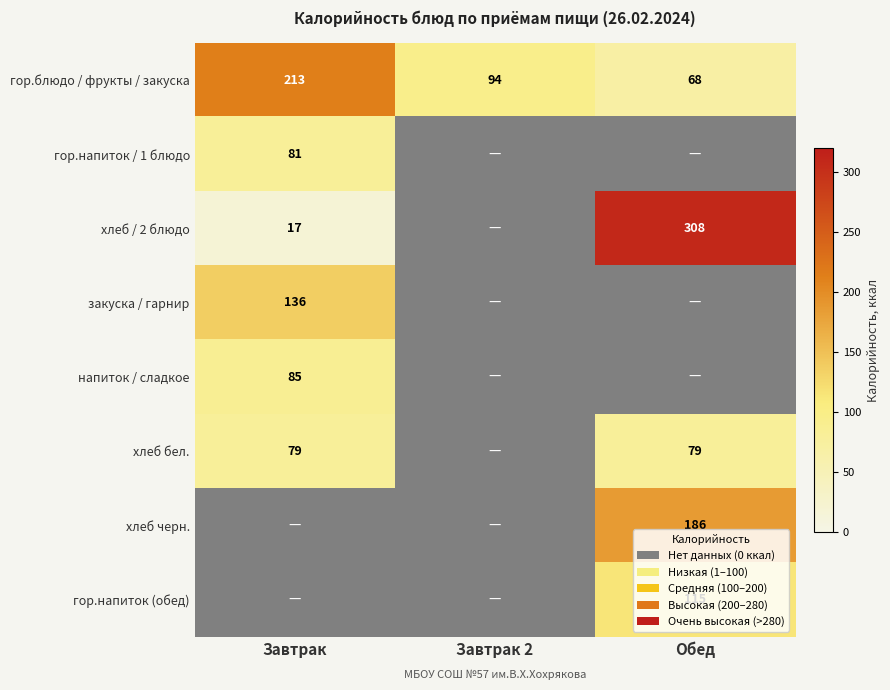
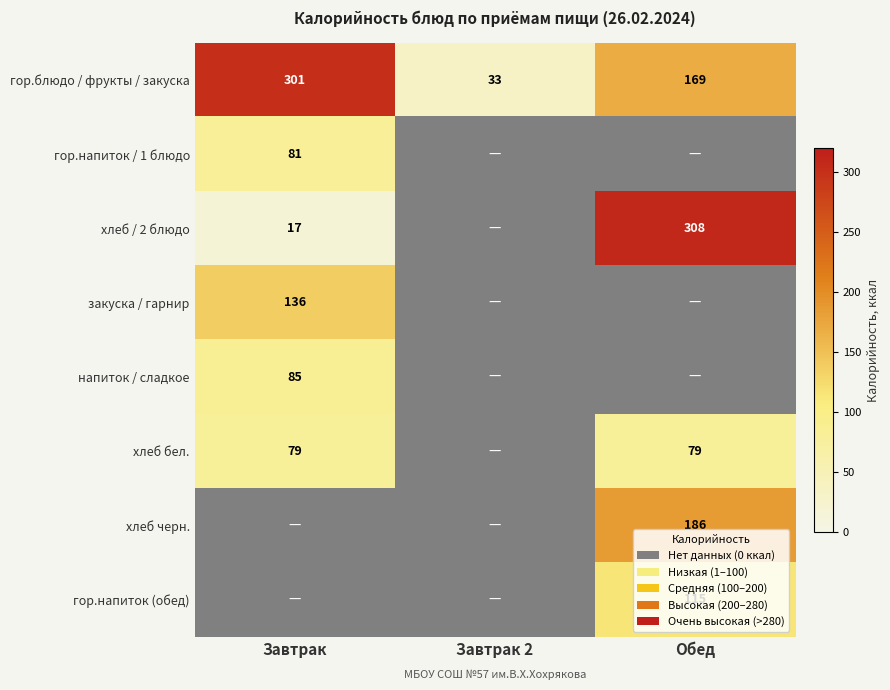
гор.блюдо / фрукты / закуска, Завтрак: 213 -> 301
гор.блюдо / фрукты / закуска, Завтрак 2: 94 -> 33
гор.блюдо / фрукты / закуска, Обед: 68 -> 169
